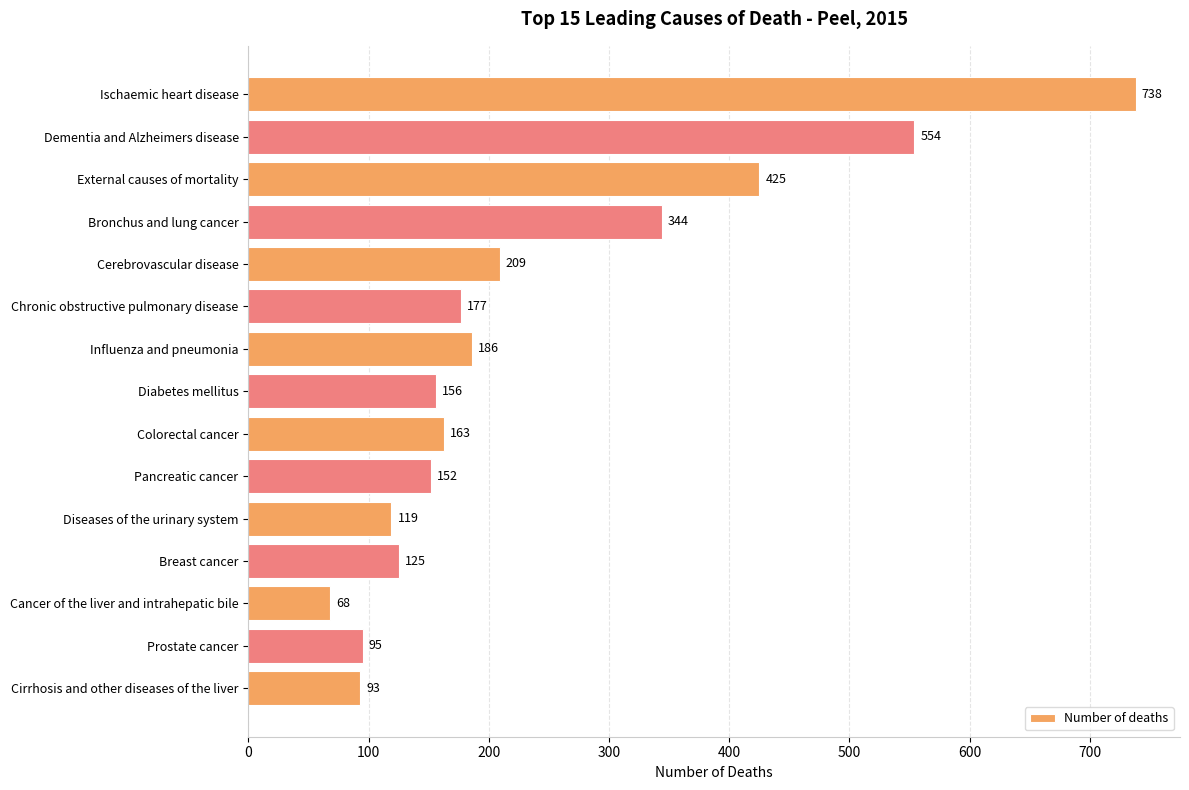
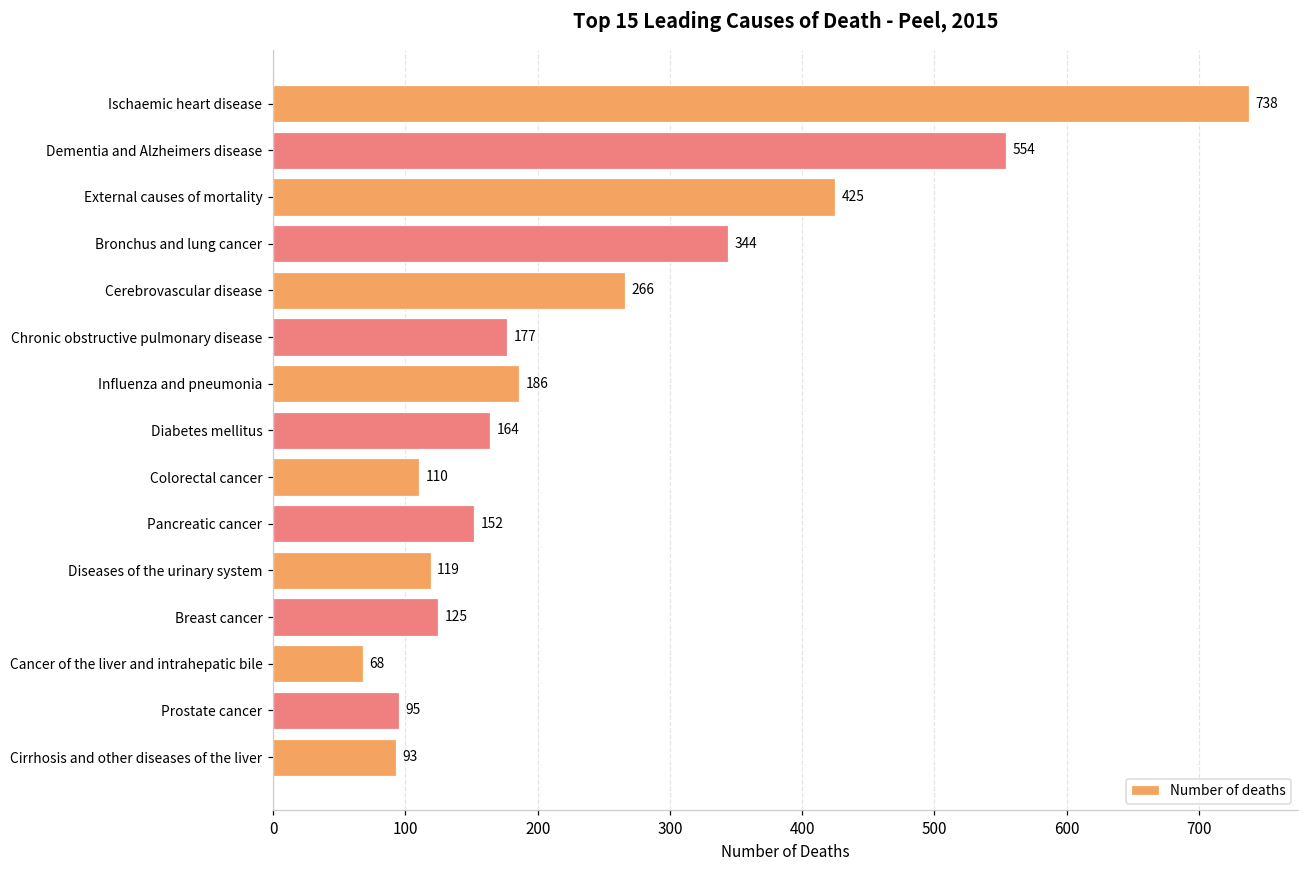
Cerebrovascular disease: 209 -> 266
Diabetes mellitus: 156 -> 164
Colorectal cancer: 163 -> 110
